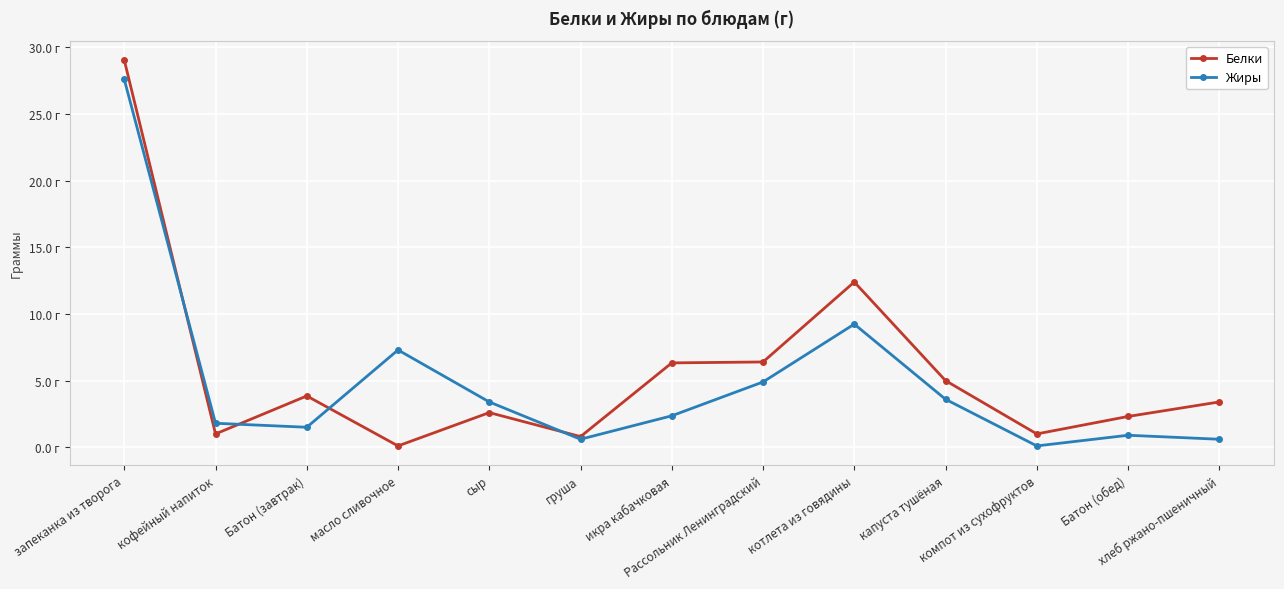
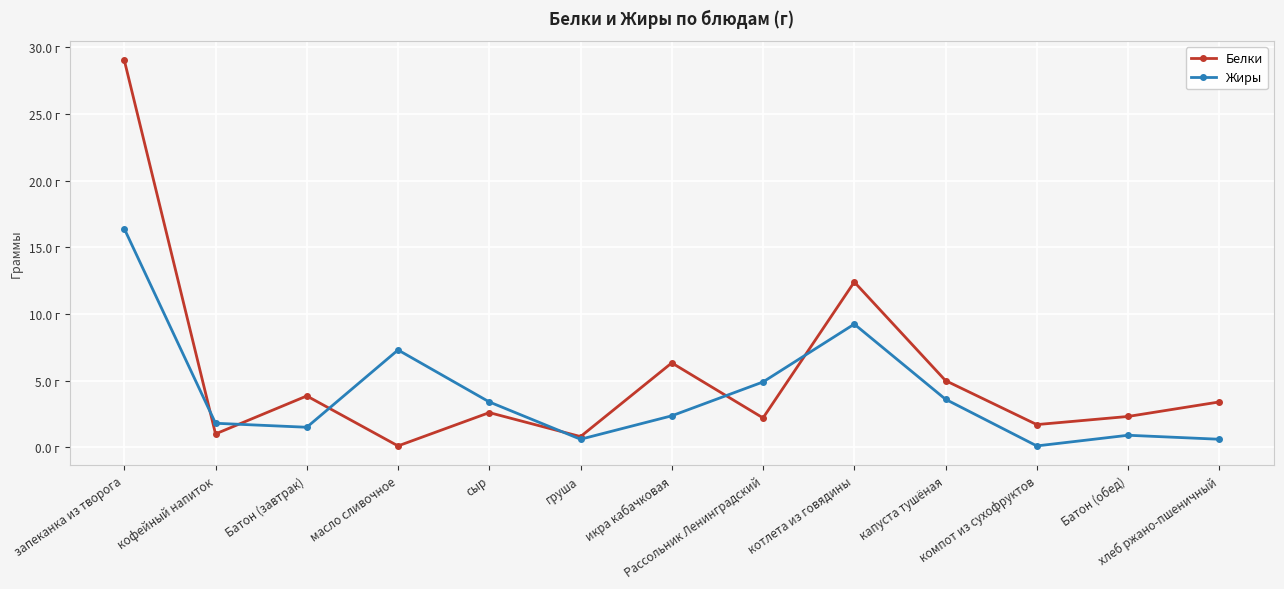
Жиры, запеканка из творога: 27.6 г -> 16.4 г
Белки, Рассольник Ленинградский: 6.4 г -> 2.2 г
Белки, компот из сухофруктов: 1.0 г -> 1.7 г
